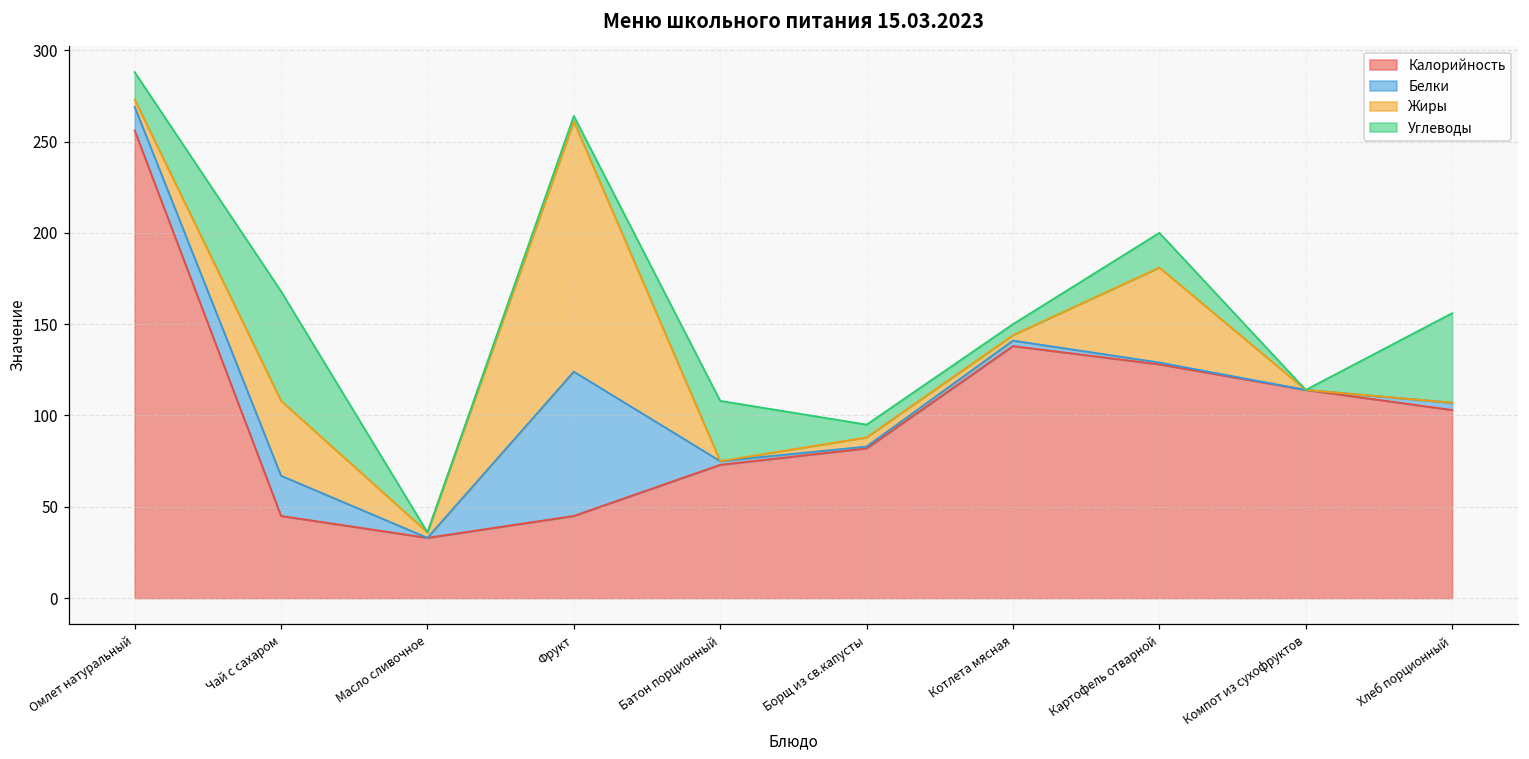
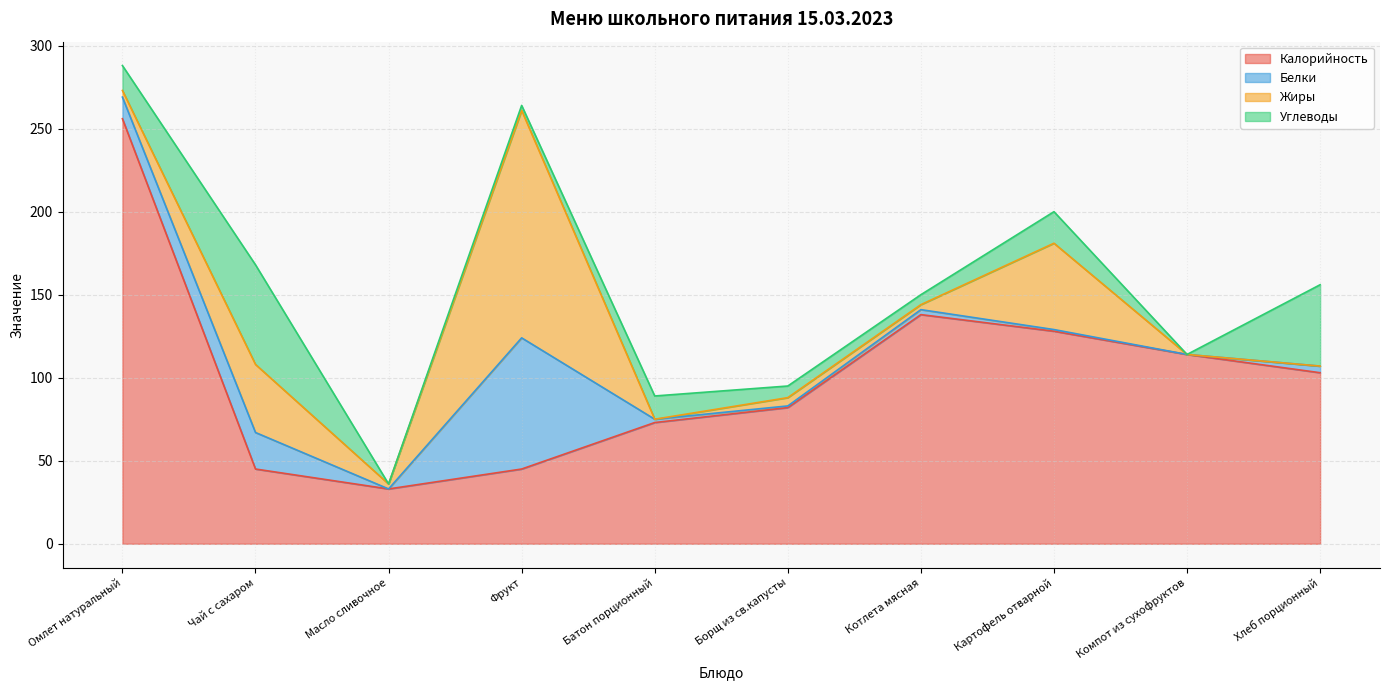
Углеводы, Батон порционный: 33 -> 14
